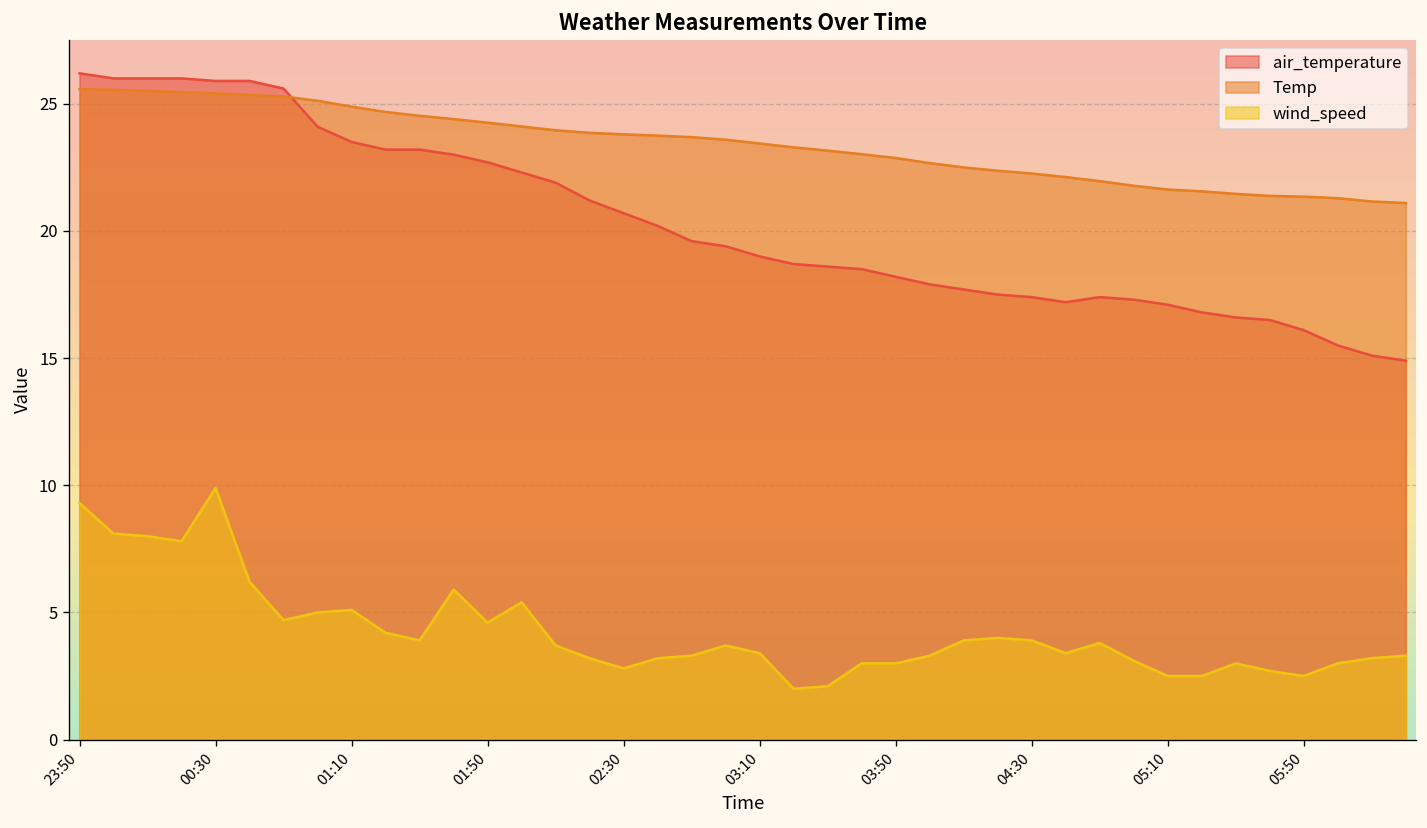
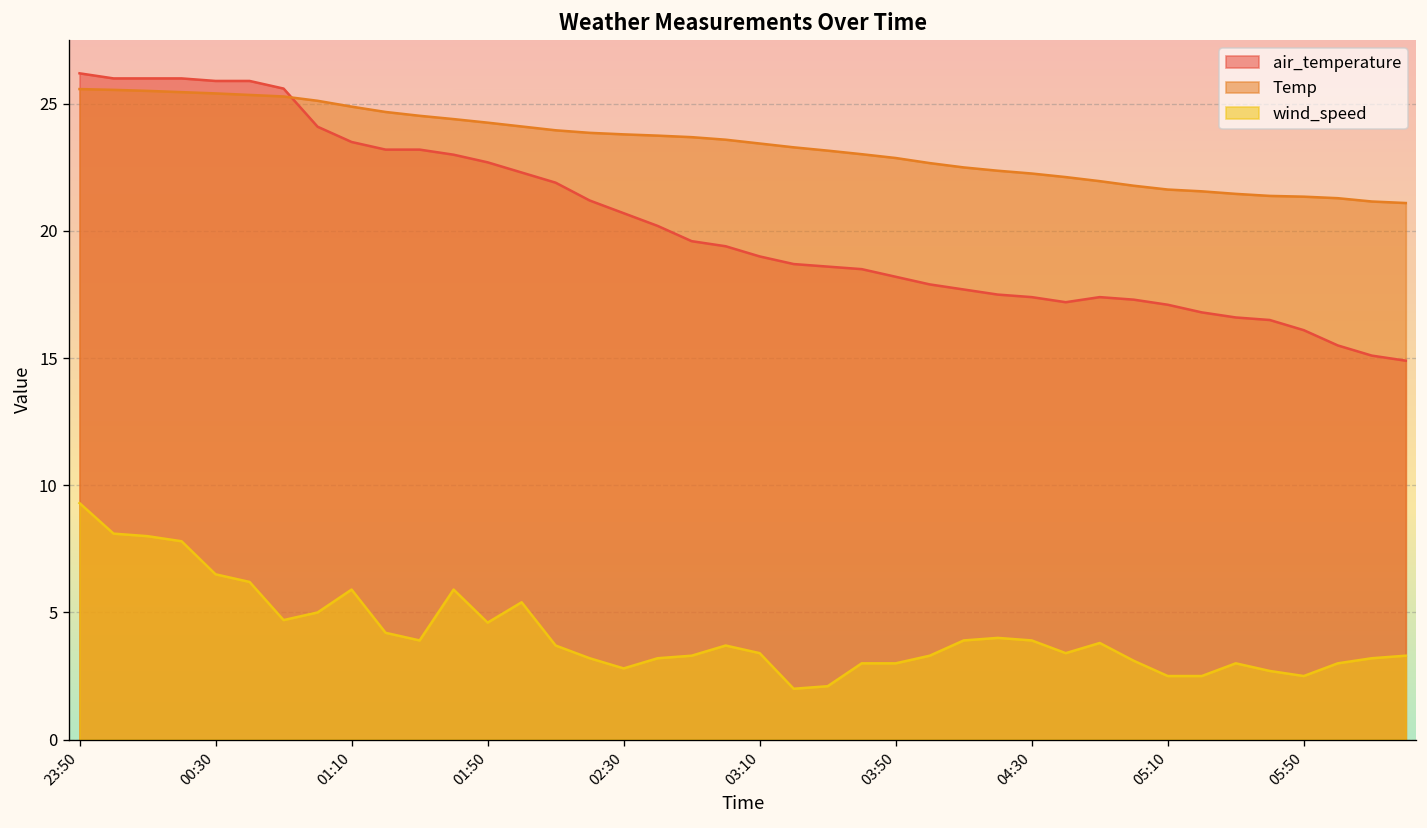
wind_speed, 00:30: 9.9 -> 6.5
wind_speed, 01:10: 5.1 -> 5.9
